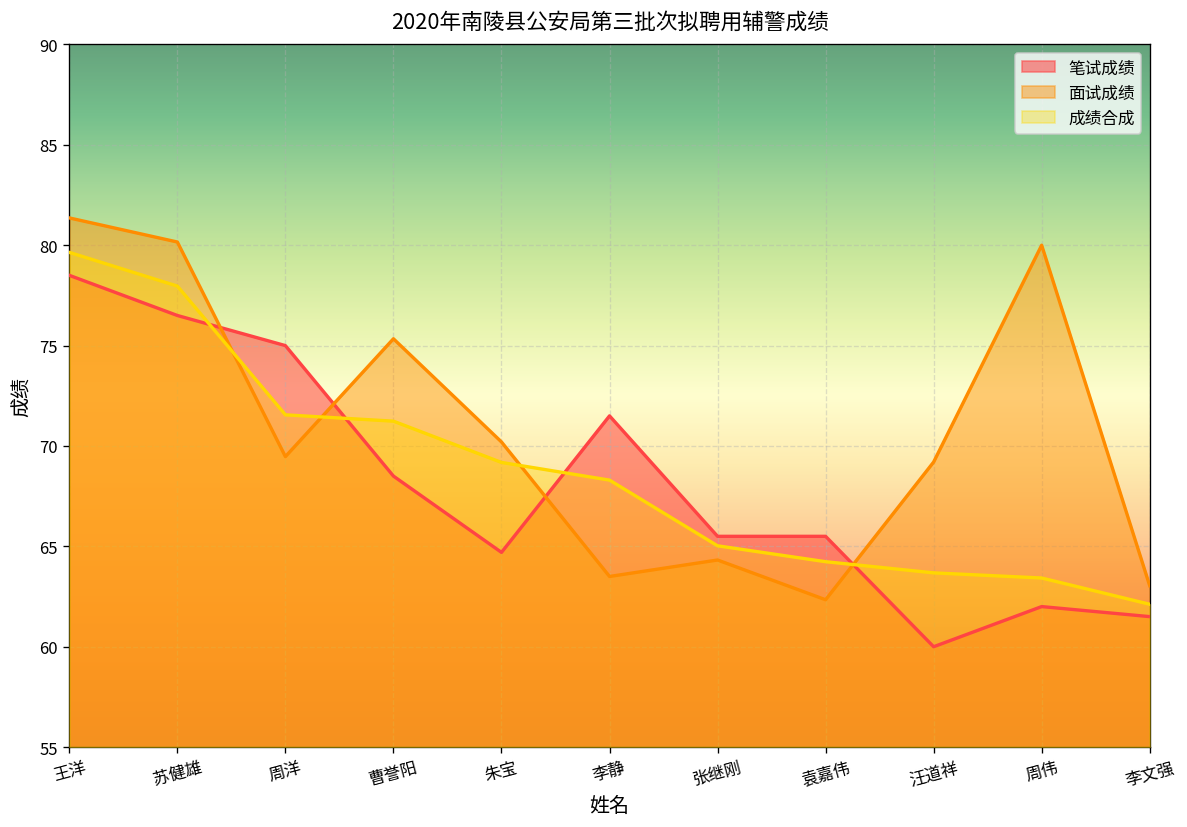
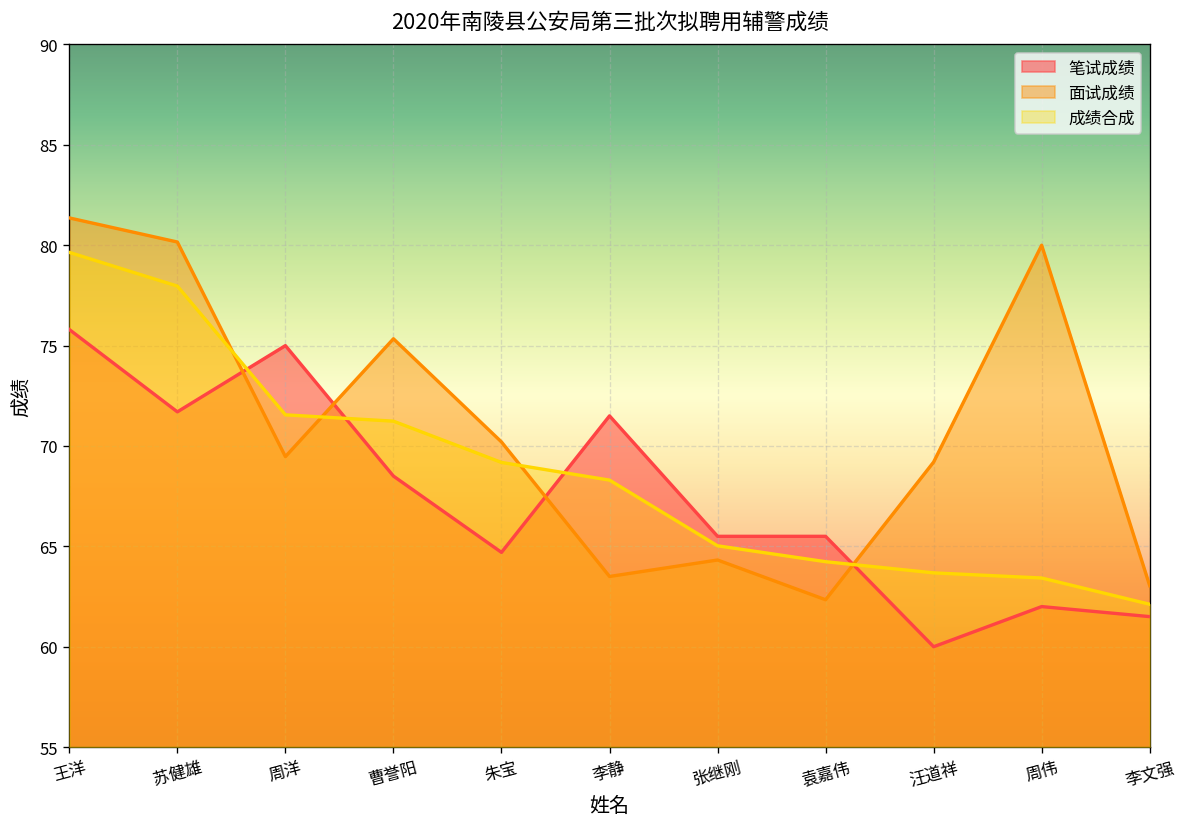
笔试成绩, 王洋: 78.5 -> 75.8
笔试成绩, 苏健雄: 76.5 -> 71.7
